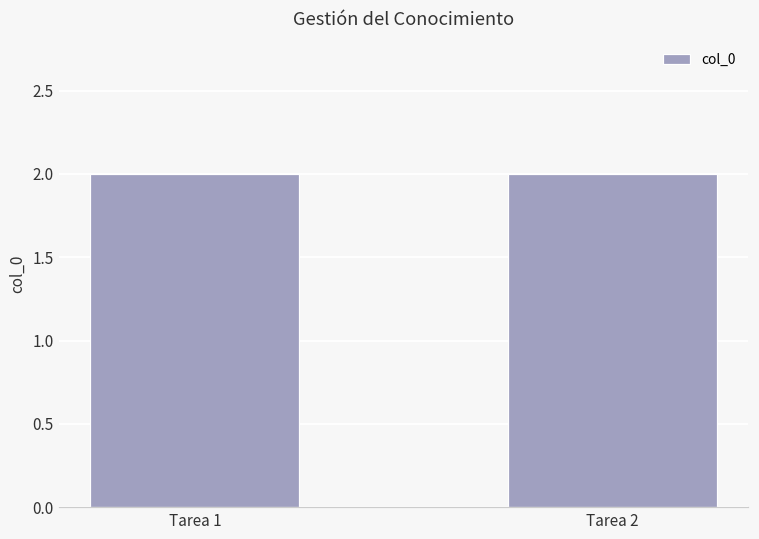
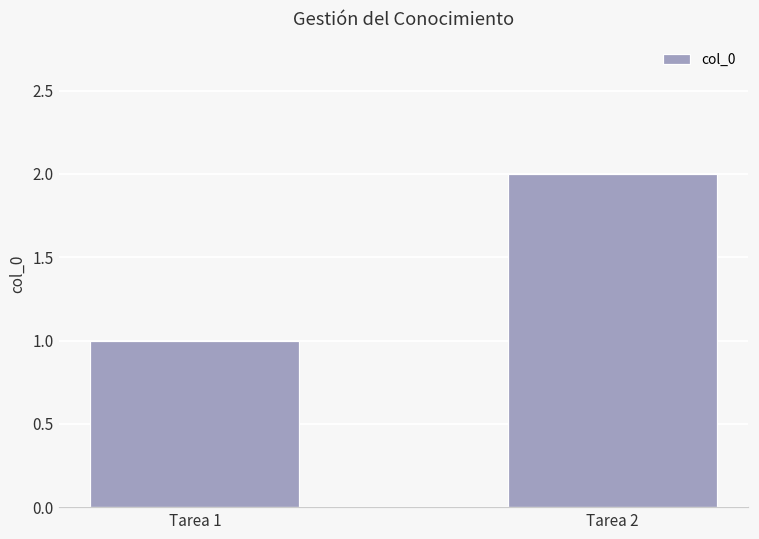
Tarea 1: 2 -> 1
